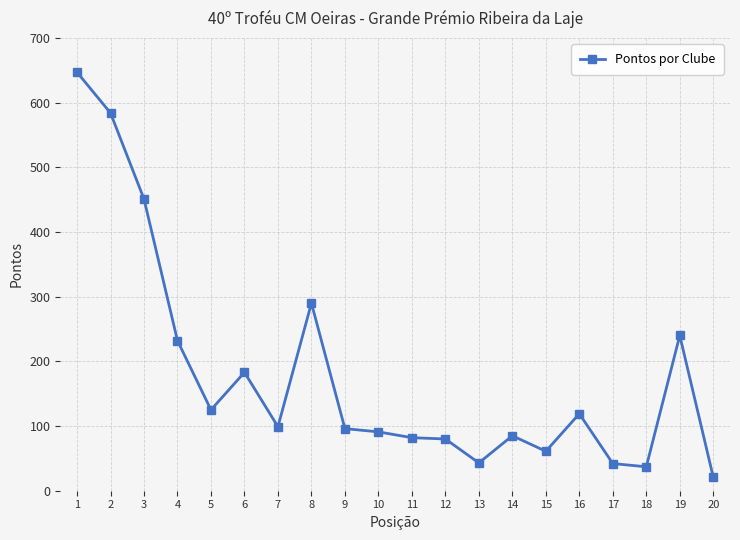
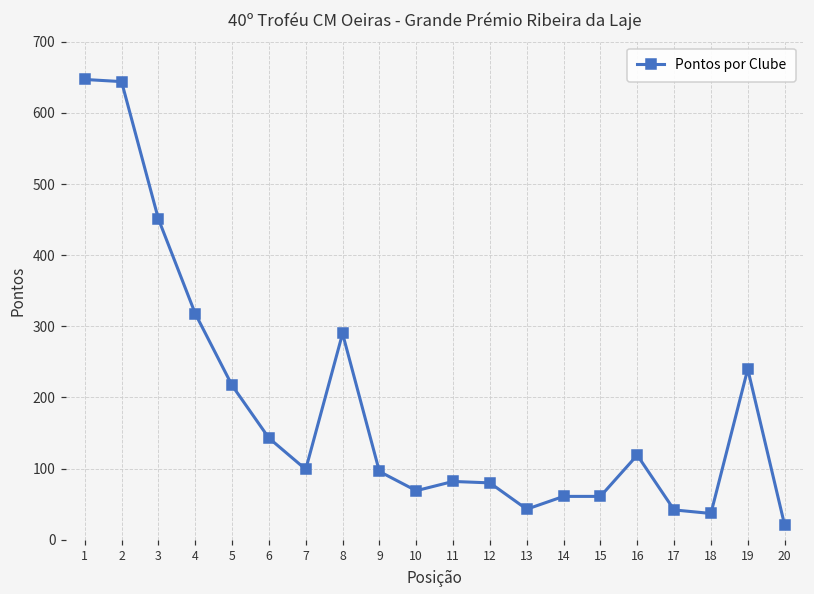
2: 580 -> 640
4: 230 -> 320
5: 130 -> 220
6: 180 -> 140
10: 90 -> 70
14: 90 -> 60
